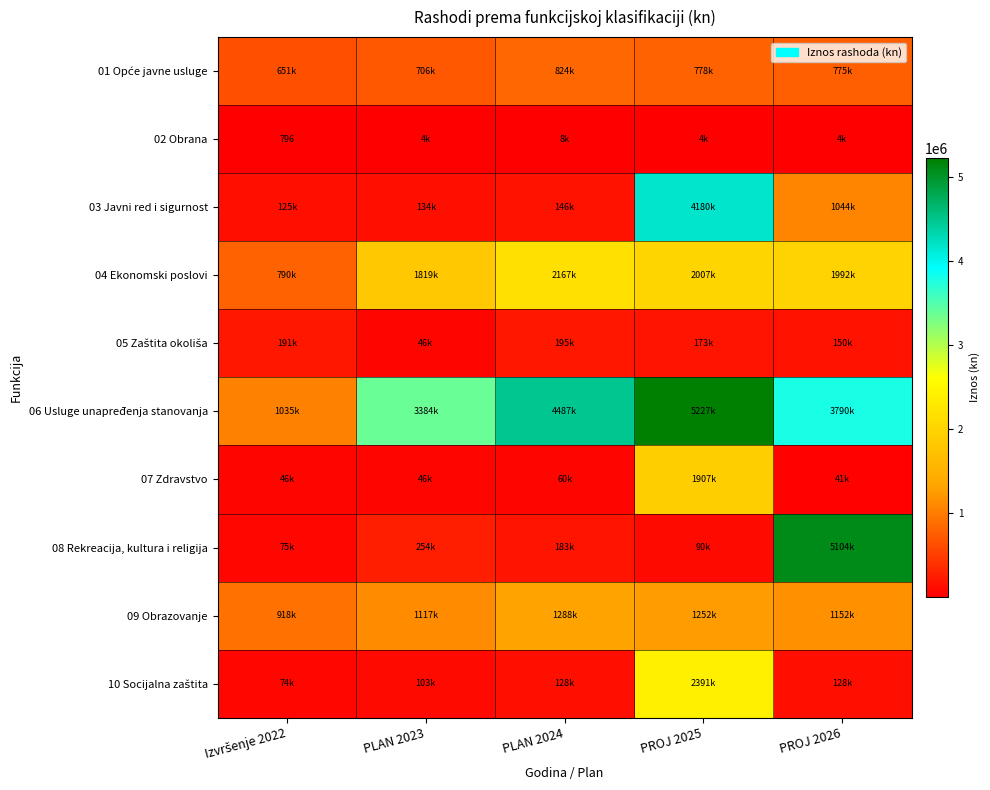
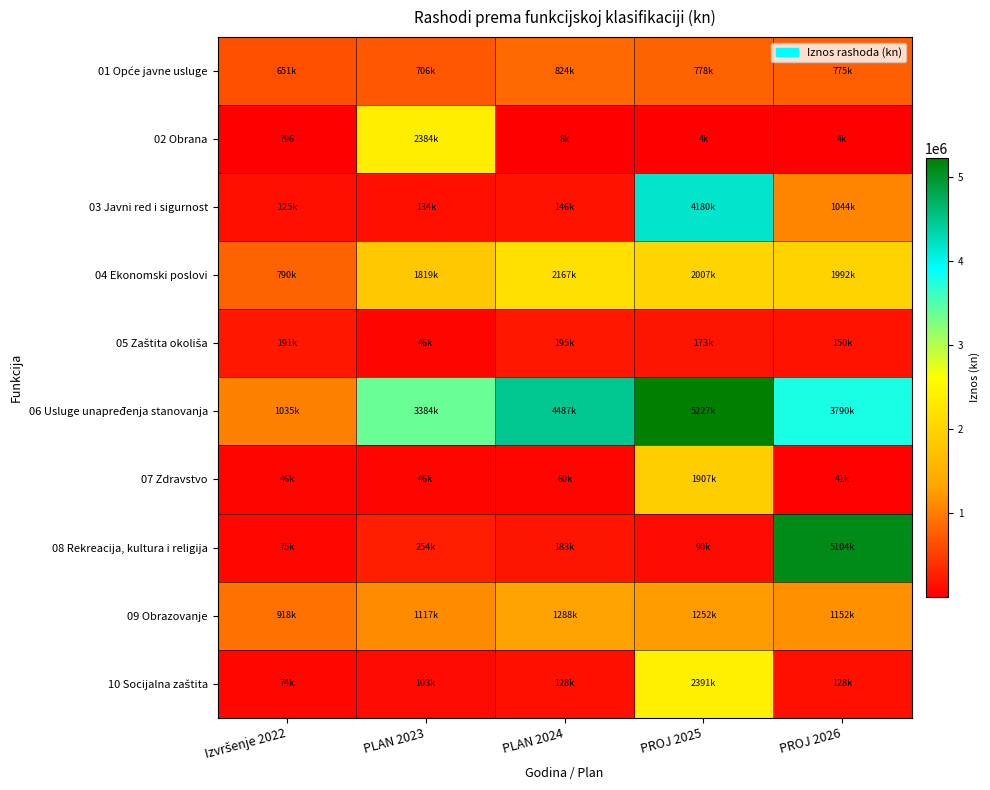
02 Obrana, PLAN 2023: 4k -> 2384k
